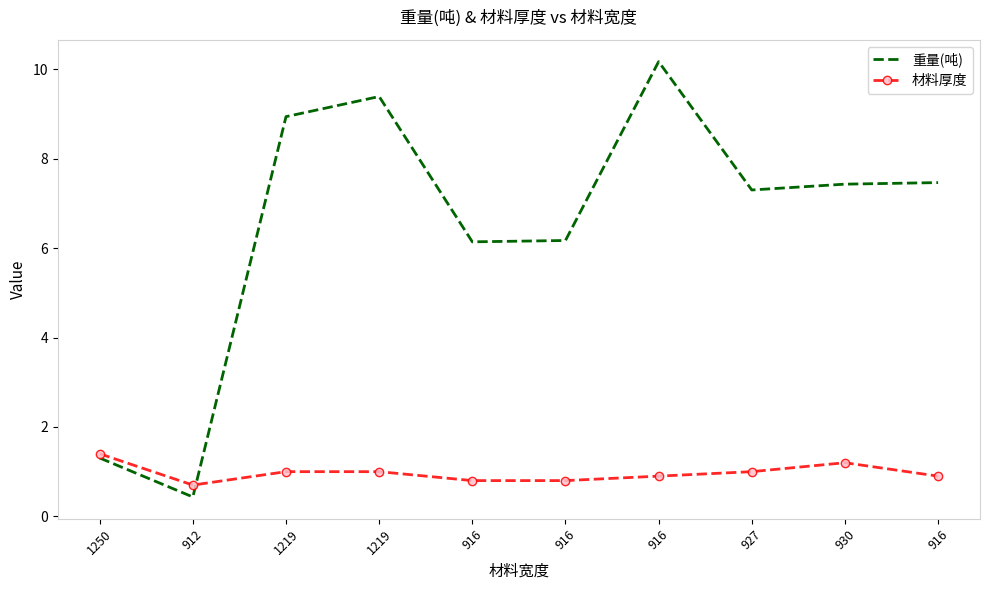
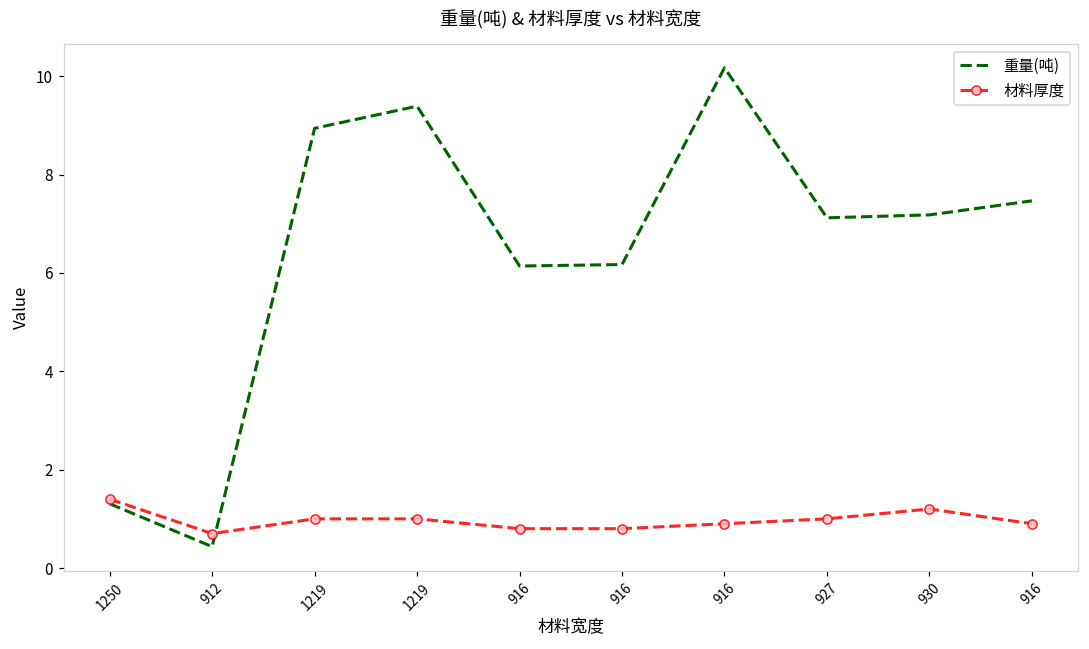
重量(吨), 927: 7.3 -> 7.1
重量(吨), 930: 7.4 -> 7.2
